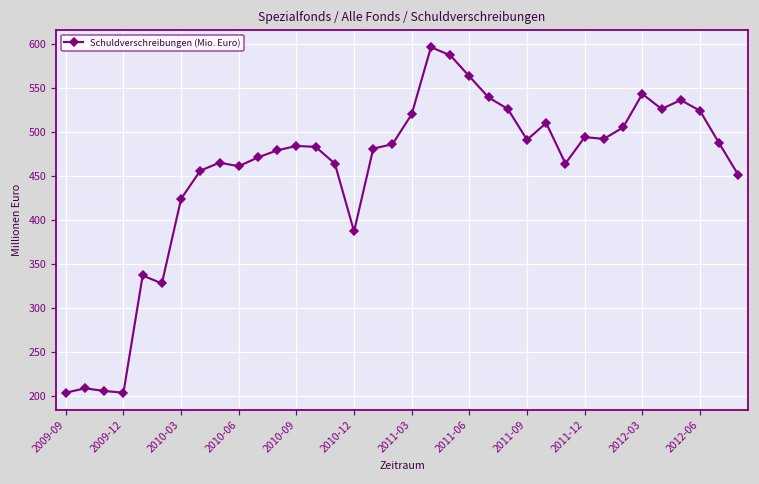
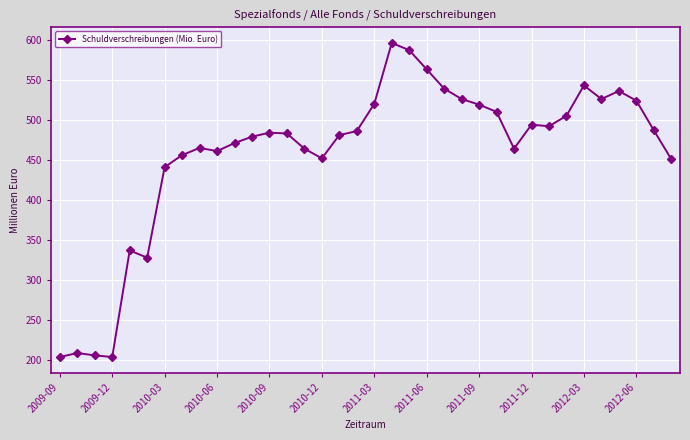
2010-03: 420 -> 440
2010-12: 390 -> 450
2011-09: 490 -> 520
